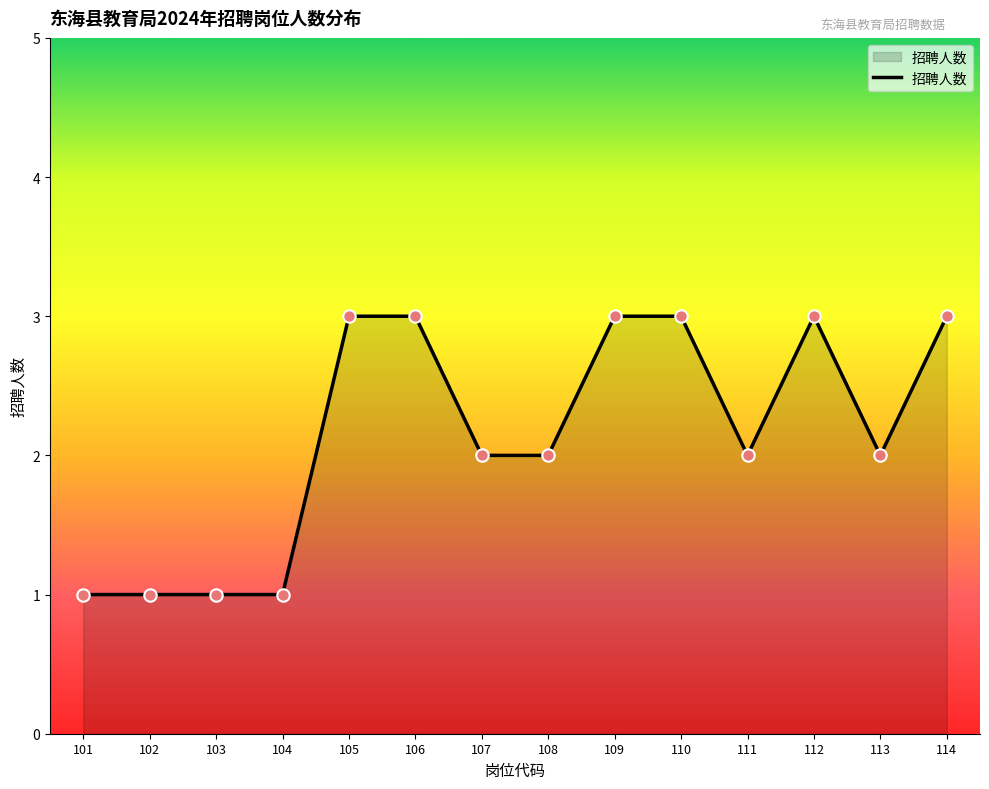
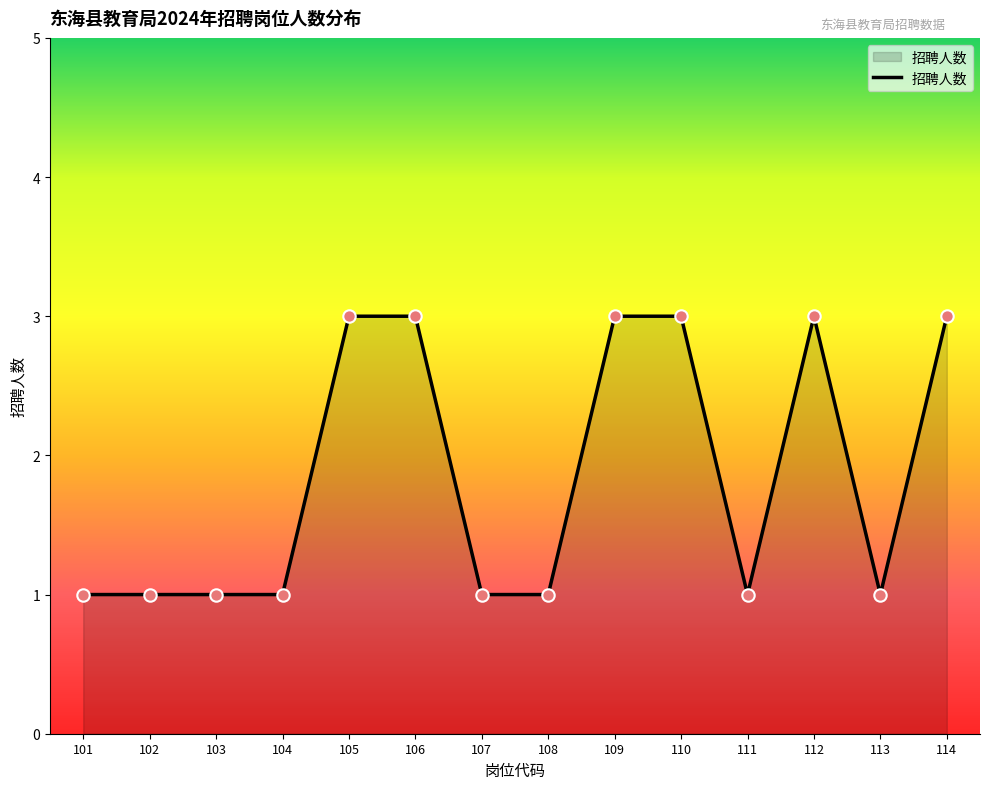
107: 2 -> 1
108: 2 -> 1
111: 2 -> 1
113: 2 -> 1
